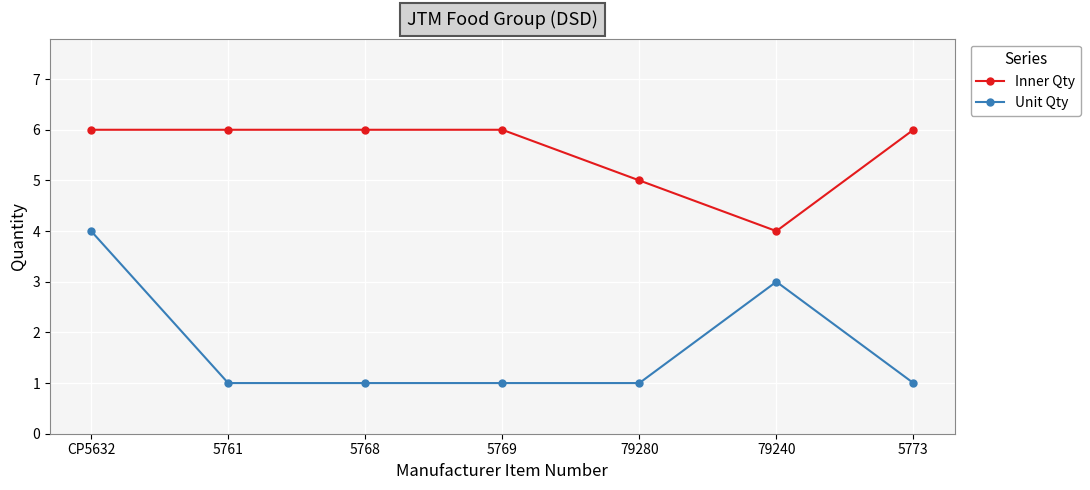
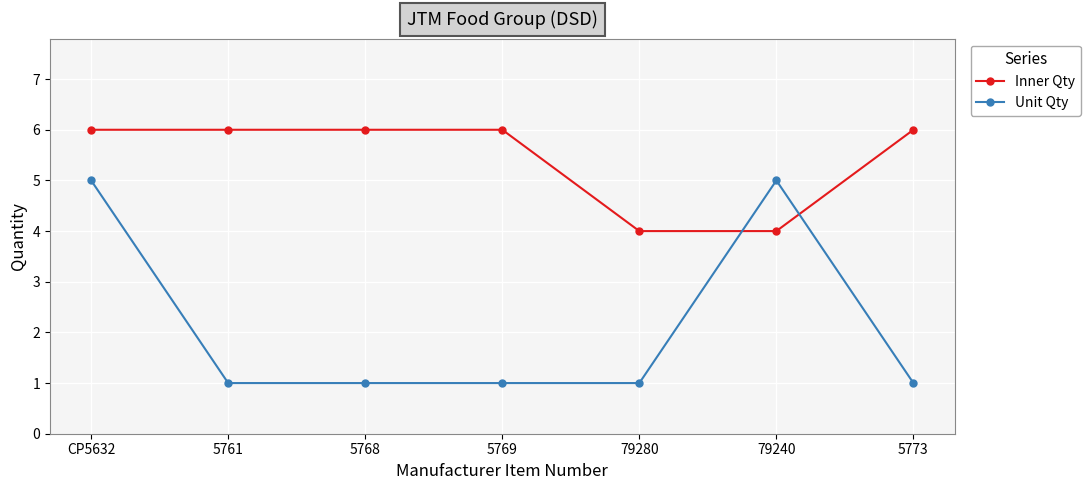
Unit Qty, CP5632: 4 -> 5
Inner Qty, 79280: 5 -> 4
Unit Qty, 79240: 3 -> 5
